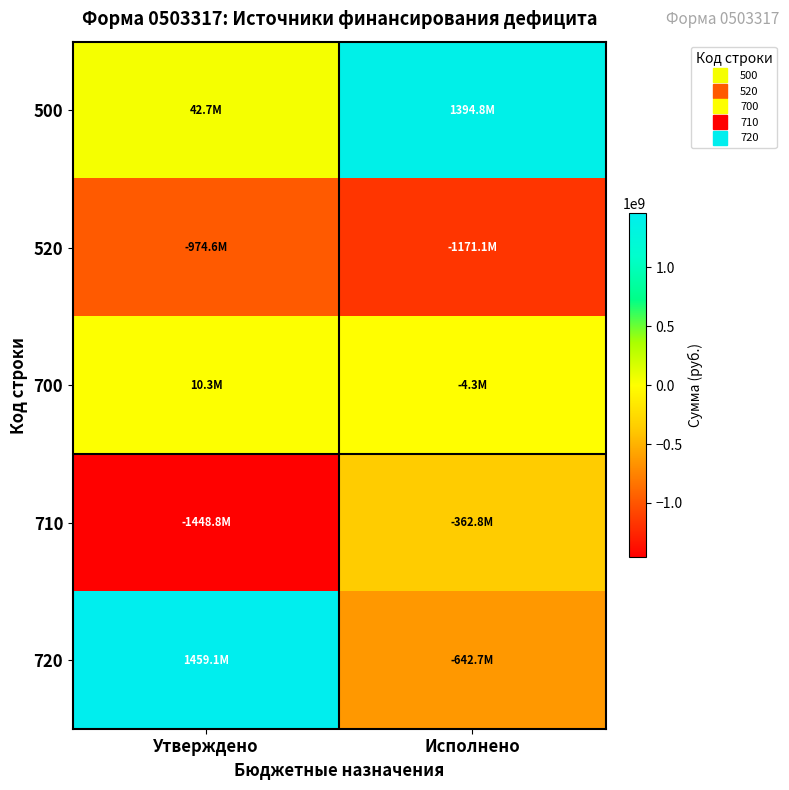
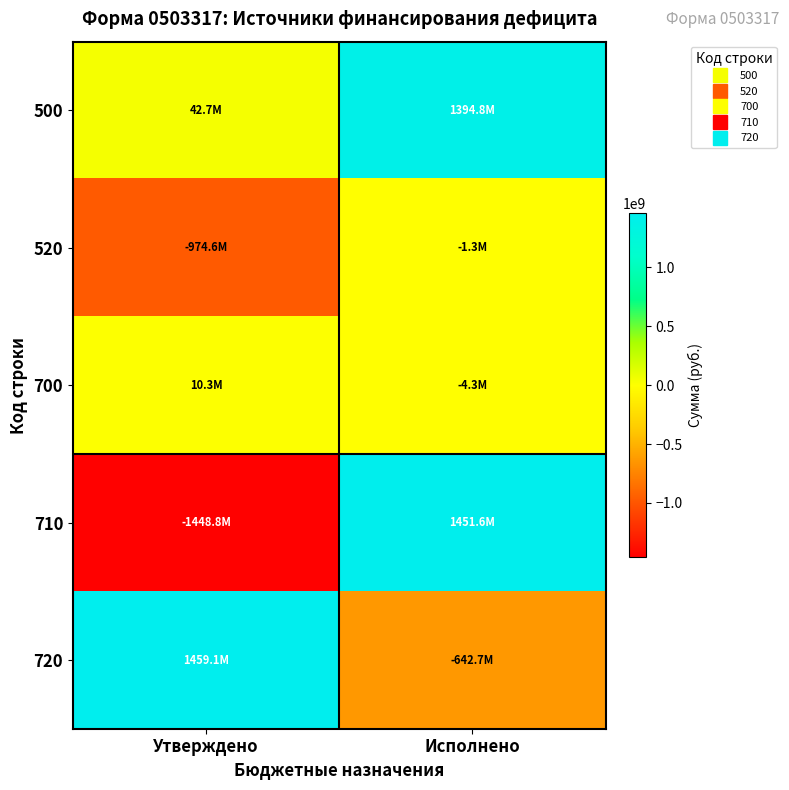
520, Исполнено: -1171.1M -> -1.3M
710, Исполнено: -362.8M -> 1451.6M
